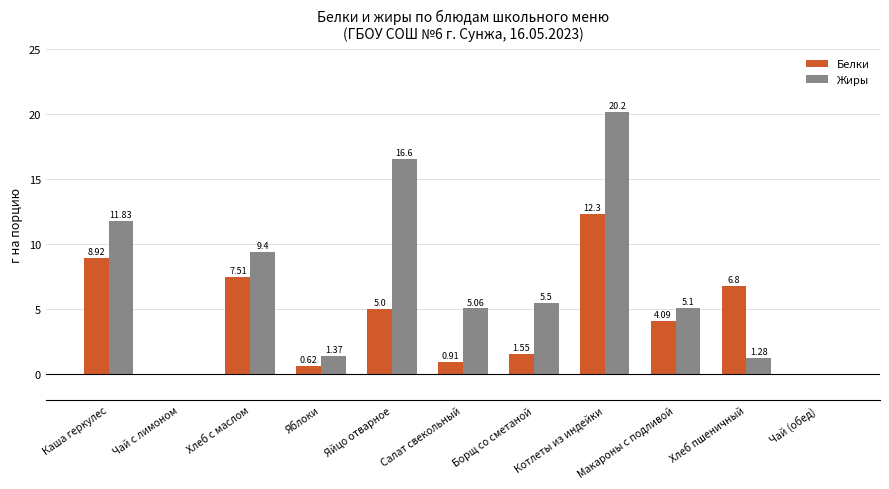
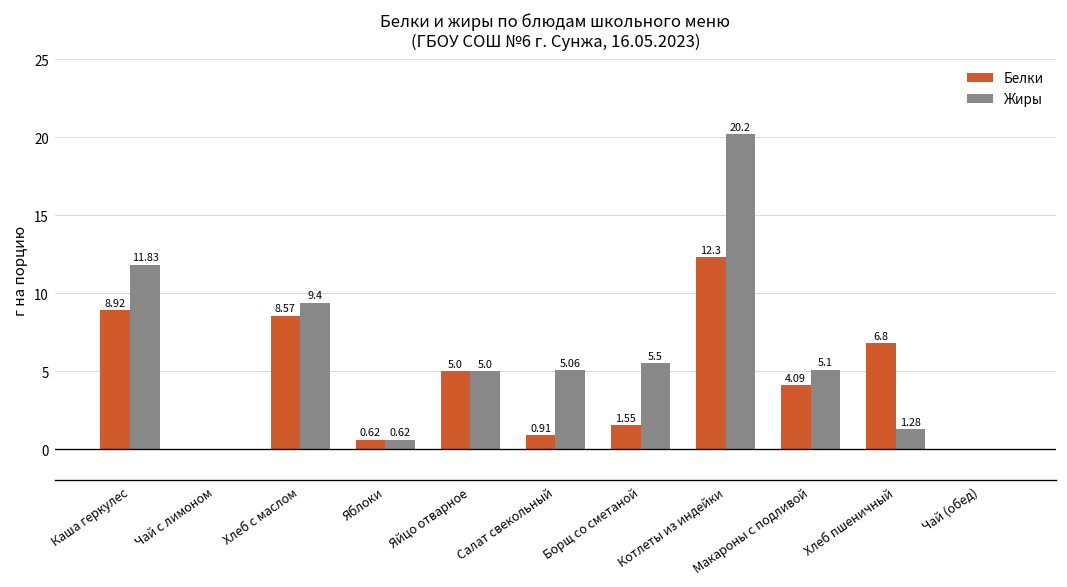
Белки, Хлеб с маслом: 7.51 -> 8.57
Жиры, Яблоки: 1.37 -> 0.62
Жиры, Яйцо отварное: 16.6 -> 5.0
